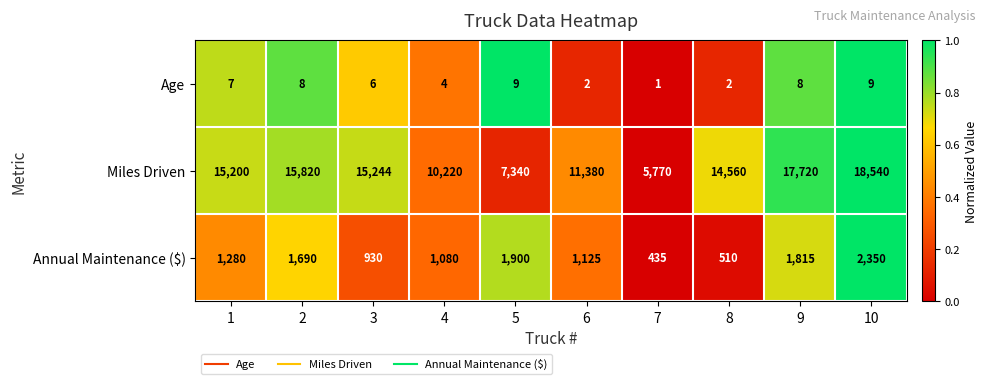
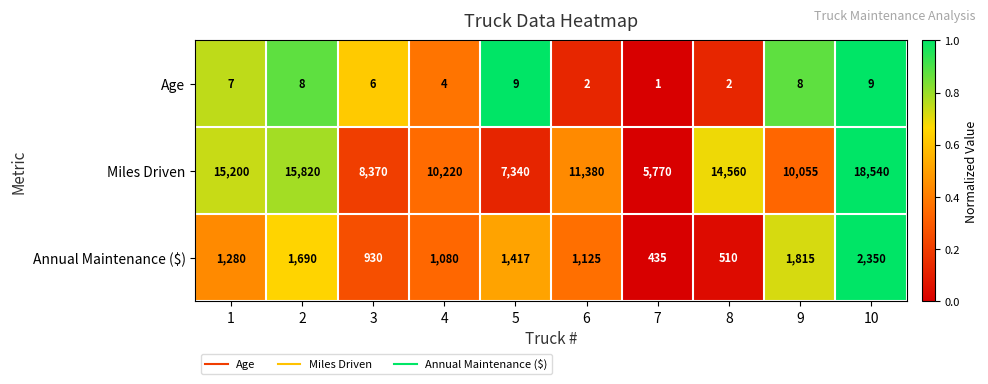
Miles Driven, 3: 15,244 -> 8,370
Miles Driven, 9: 17,720 -> 10,055
Annual Maintenance ($), 5: 1,900 -> 1,417
